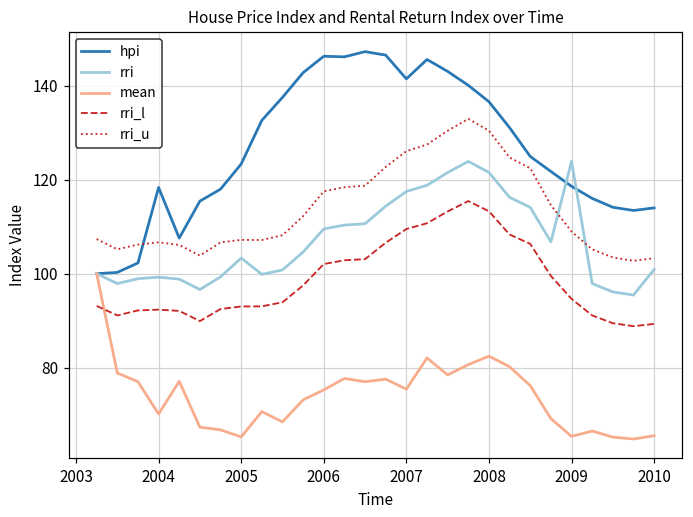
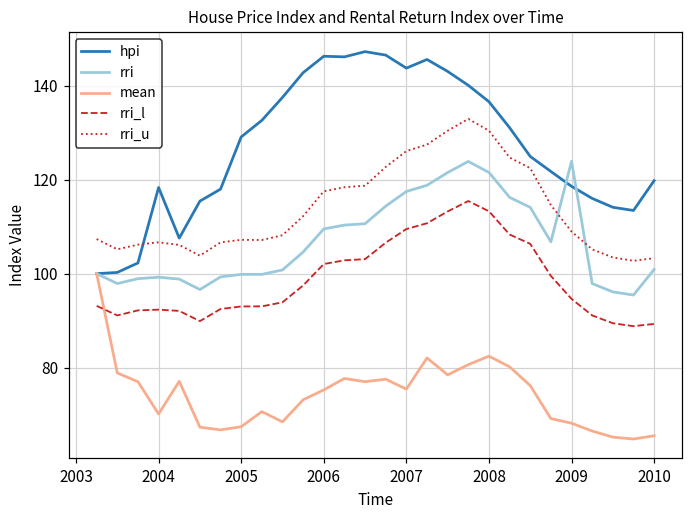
hpi, 2005: 123 -> 129
rri, 2005: 103 -> 100
mean, 2005: 65 -> 67
hpi, 2007: 141 -> 144
mean, 2009: 65 -> 68
hpi, 2010: 114 -> 120
